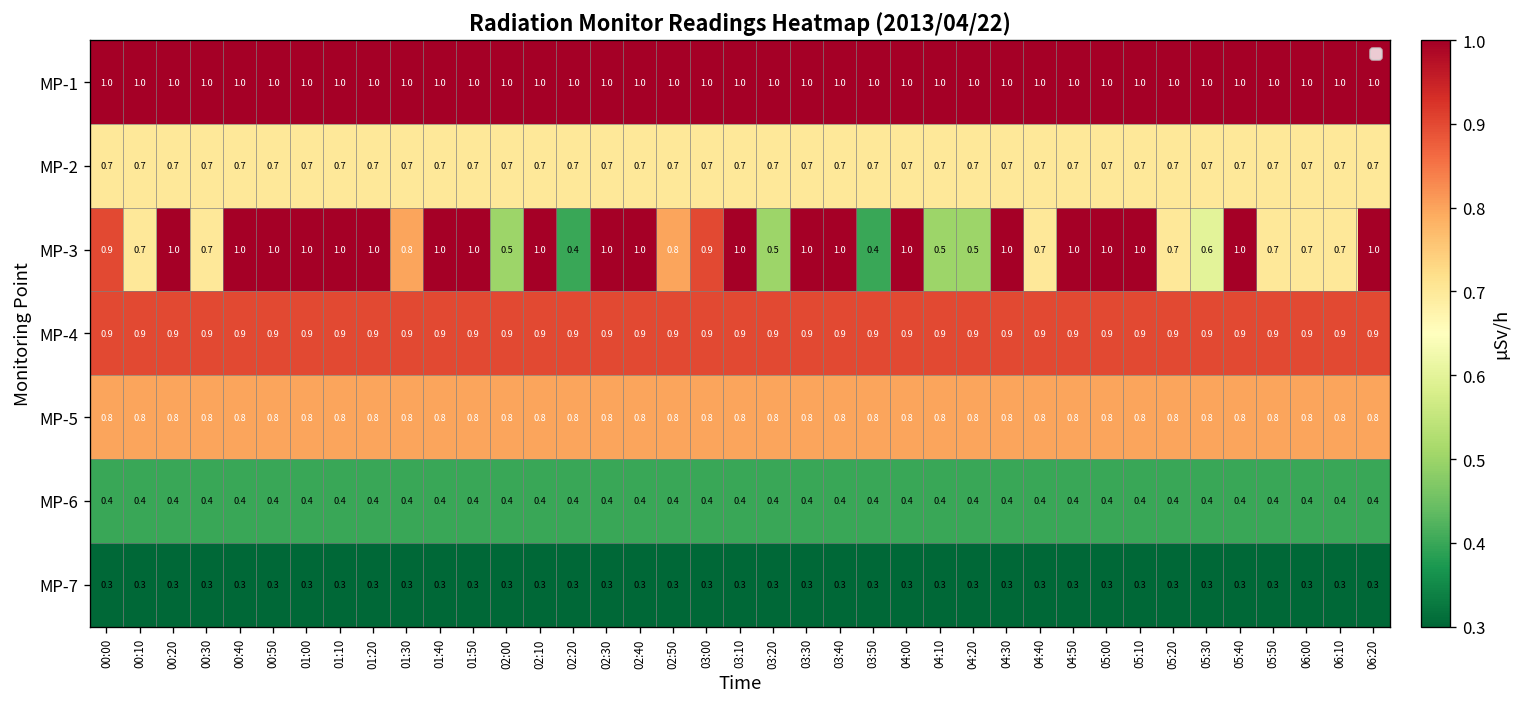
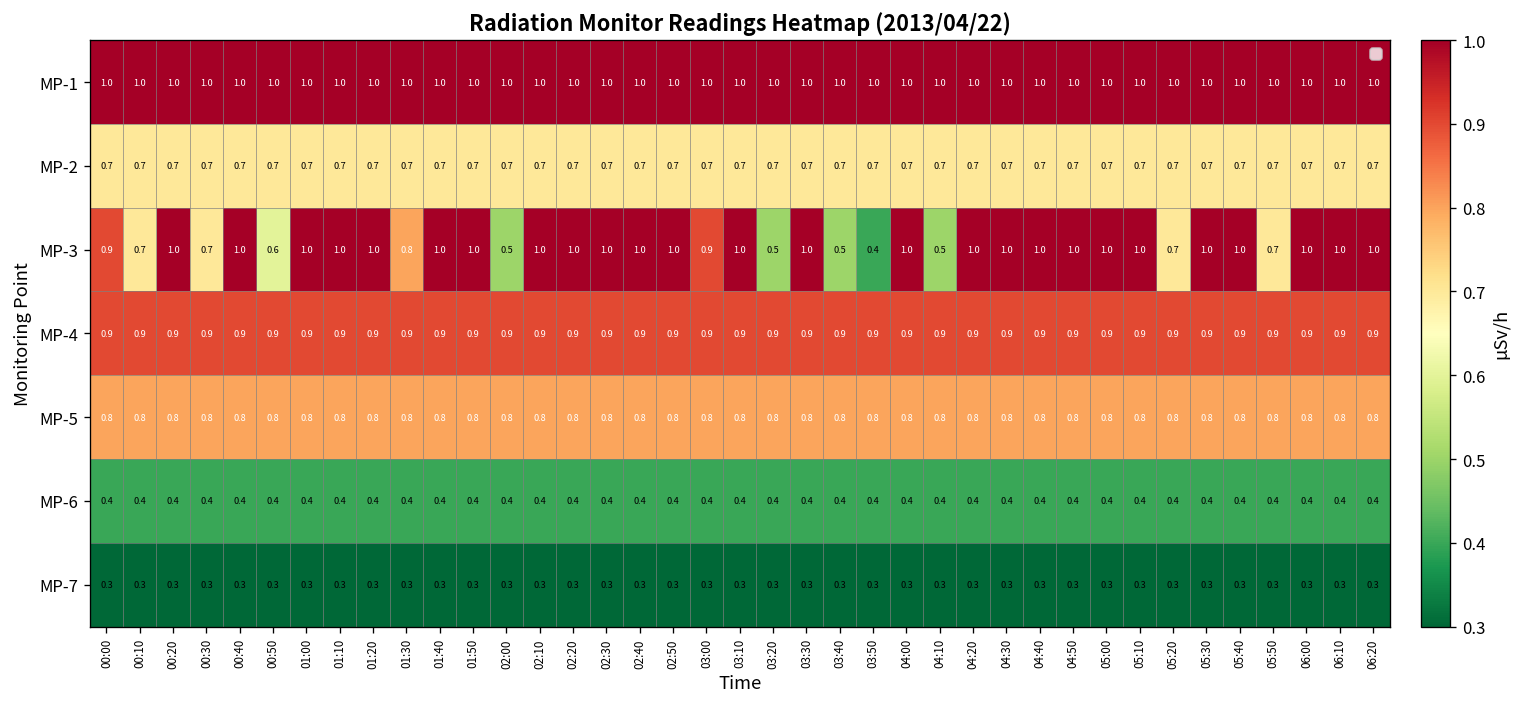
MP-3, 00:50: 1.0 -> 0.6
MP-3, 02:20: 0.4 -> 1.0
MP-3, 02:50: 0.8 -> 1.0
MP-3, 03:40: 1.0 -> 0.5
MP-3, 04:20: 0.5 -> 1.0
MP-3, 04:40: 0.7 -> 1.0
MP-3, 05:30: 0.6 -> 1.0
MP-3, 06:00: 0.7 -> 1.0
MP-3, 06:10: 0.7 -> 1.0
